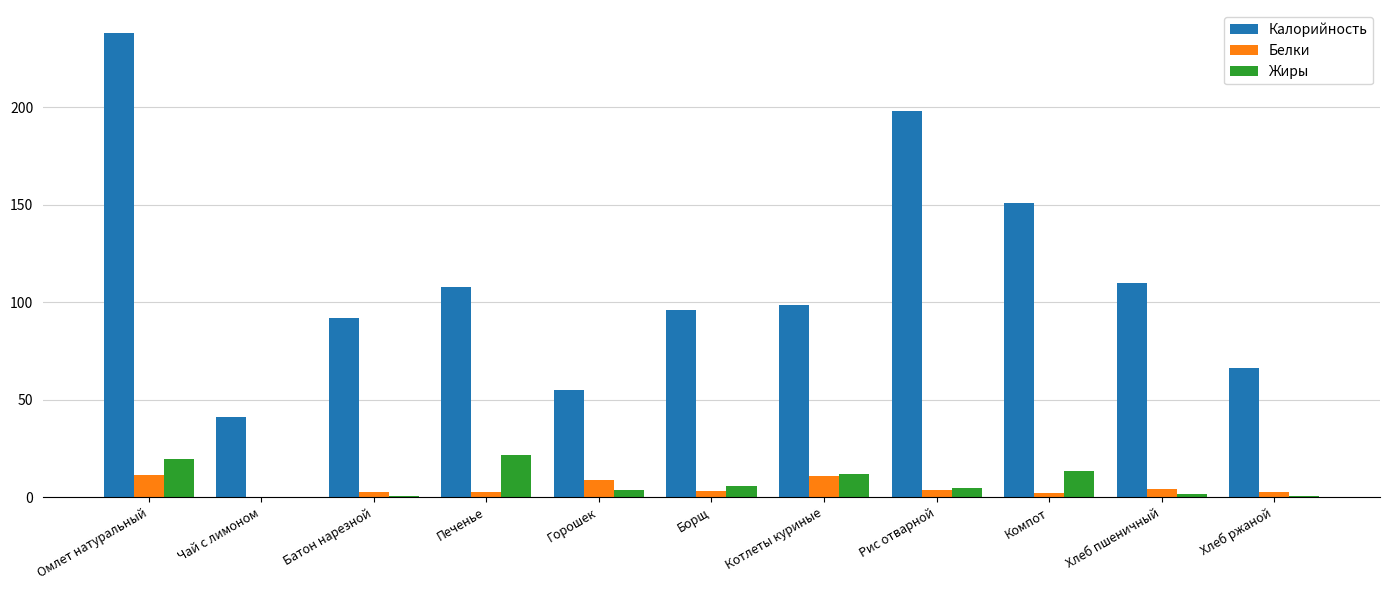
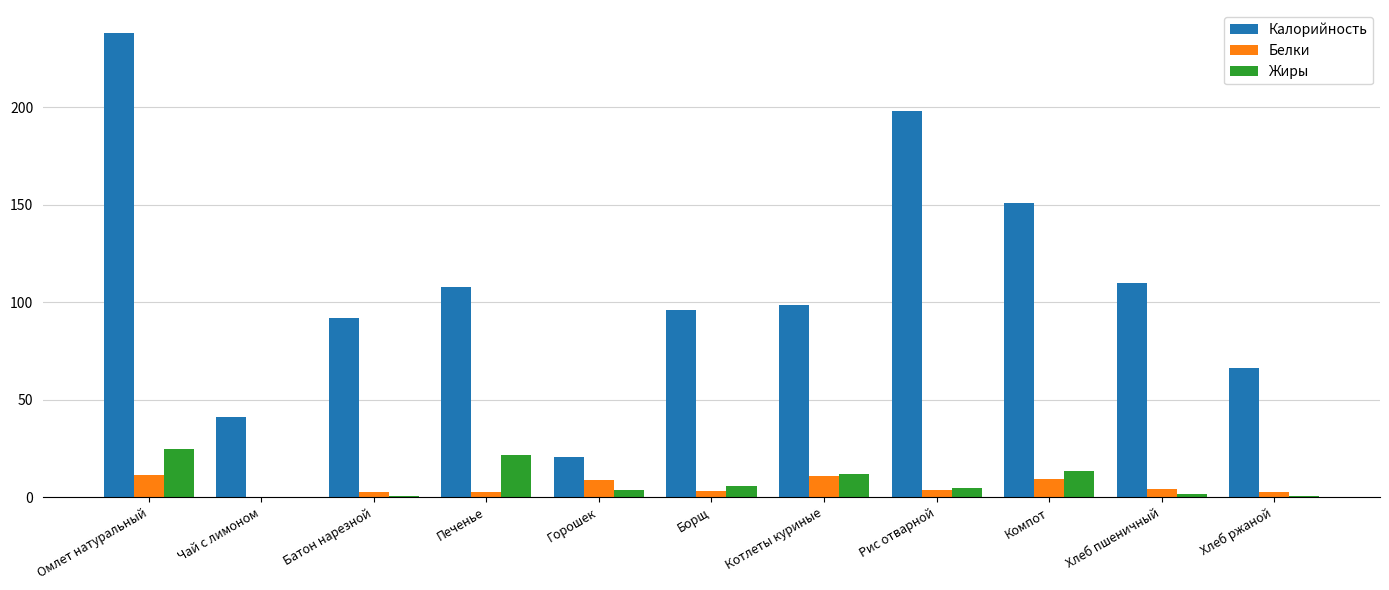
Жиры, Омлет натуральный: 20 -> 25
Калорийность, Горошек: 55 -> 21
Белки, Компот: 2 -> 9
